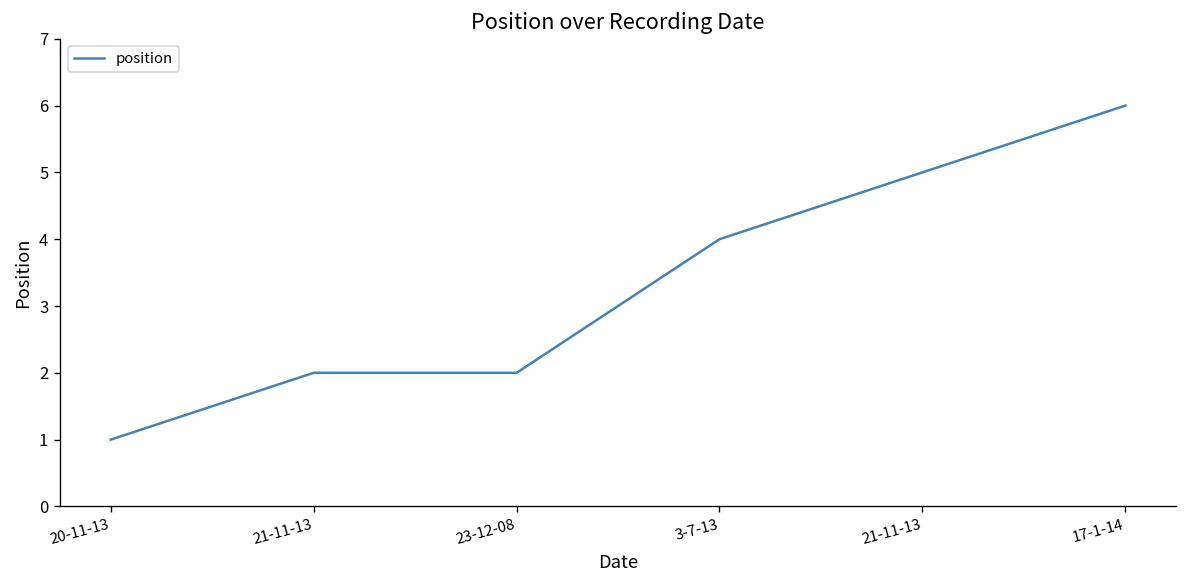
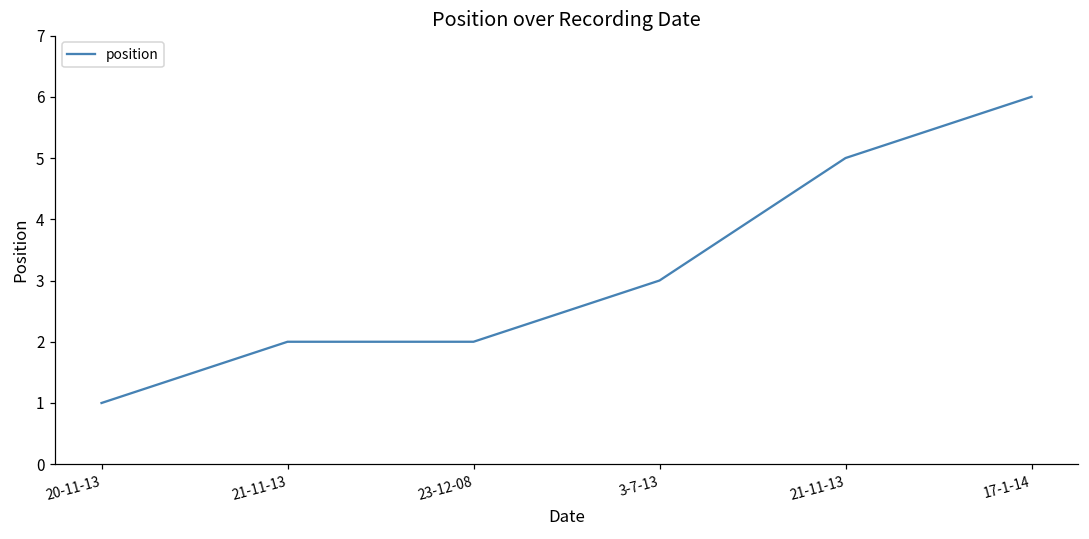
3-7-13: 4 -> 3
